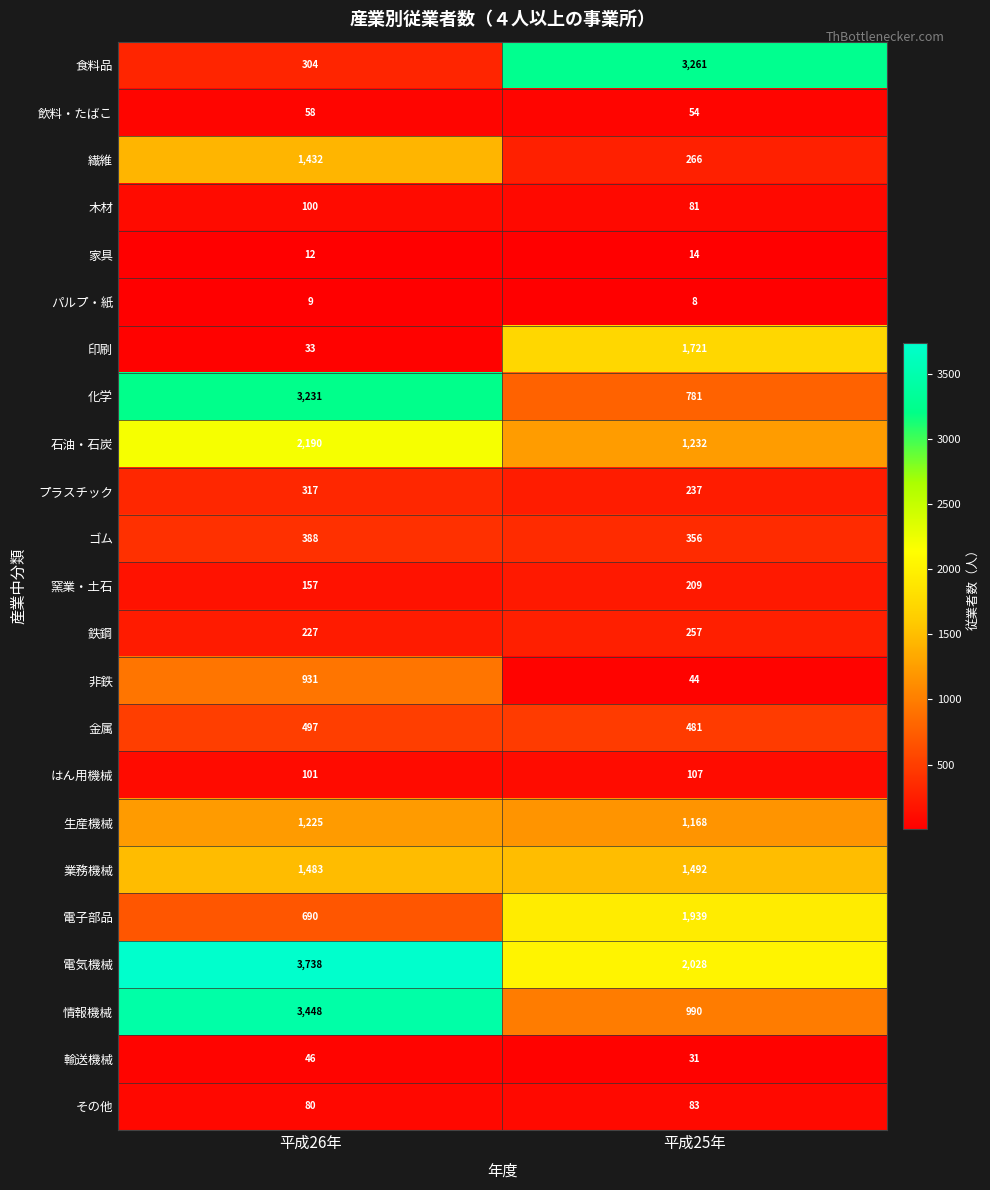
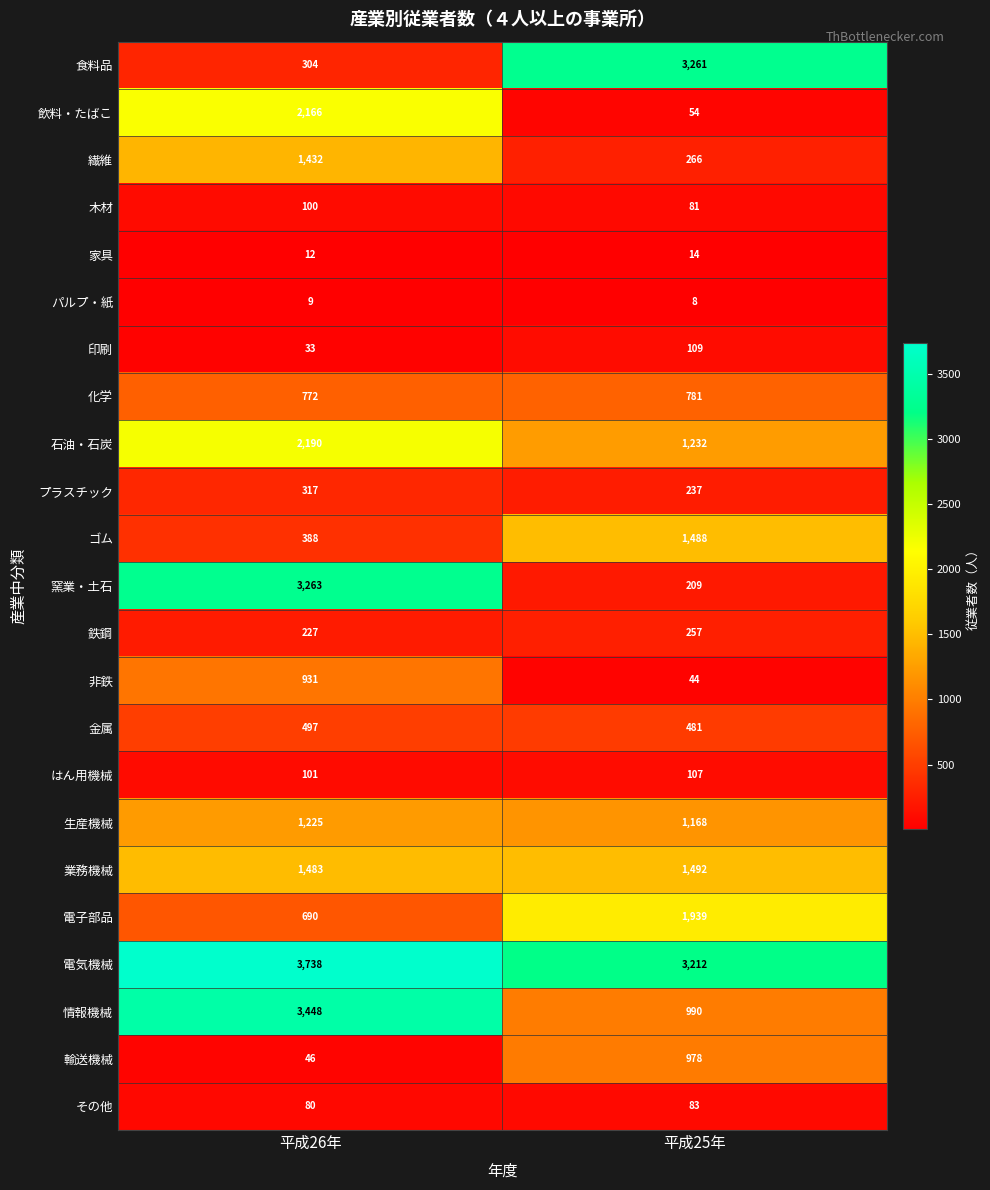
飲料・たばこ, 平成26年: 58 -> 2,166
印刷, 平成25年: 1,721 -> 109
化学, 平成26年: 3,231 -> 772
ゴム, 平成25年: 356 -> 1,488
窯業・土石, 平成26年: 157 -> 3,263
電気機械, 平成25年: 2,028 -> 3,212
輸送機械, 平成25年: 31 -> 978
